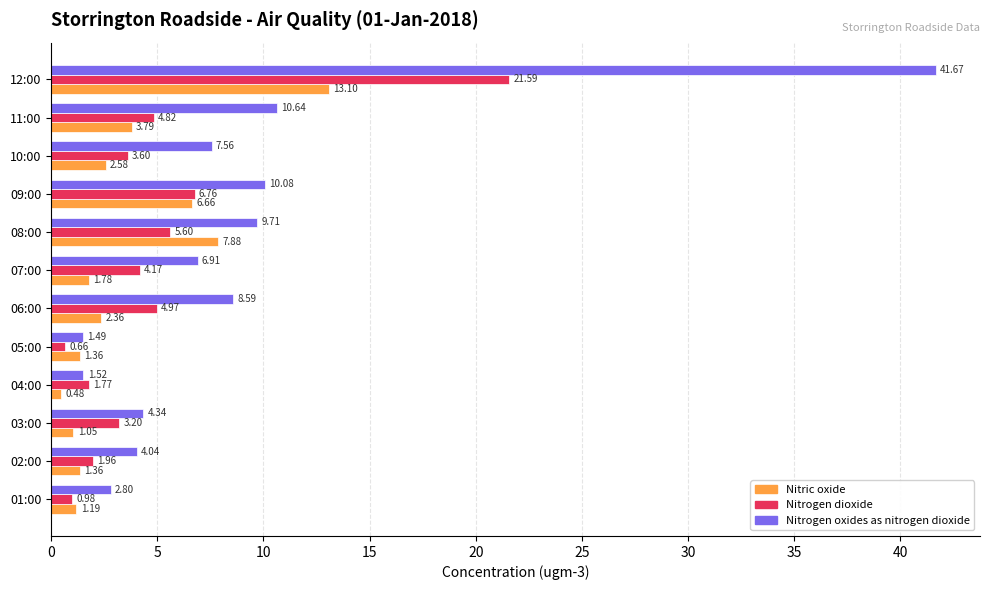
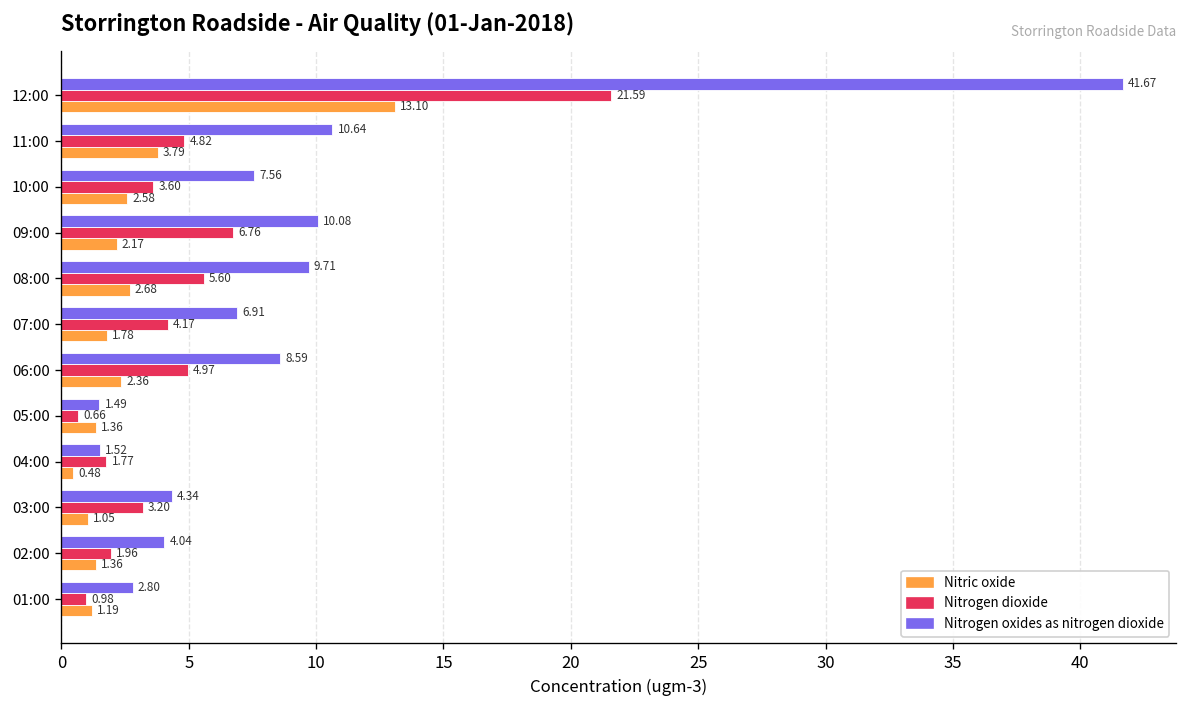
Nitric oxide, 09:00: 6.66 -> 2.17
Nitric oxide, 08:00: 7.88 -> 2.68
